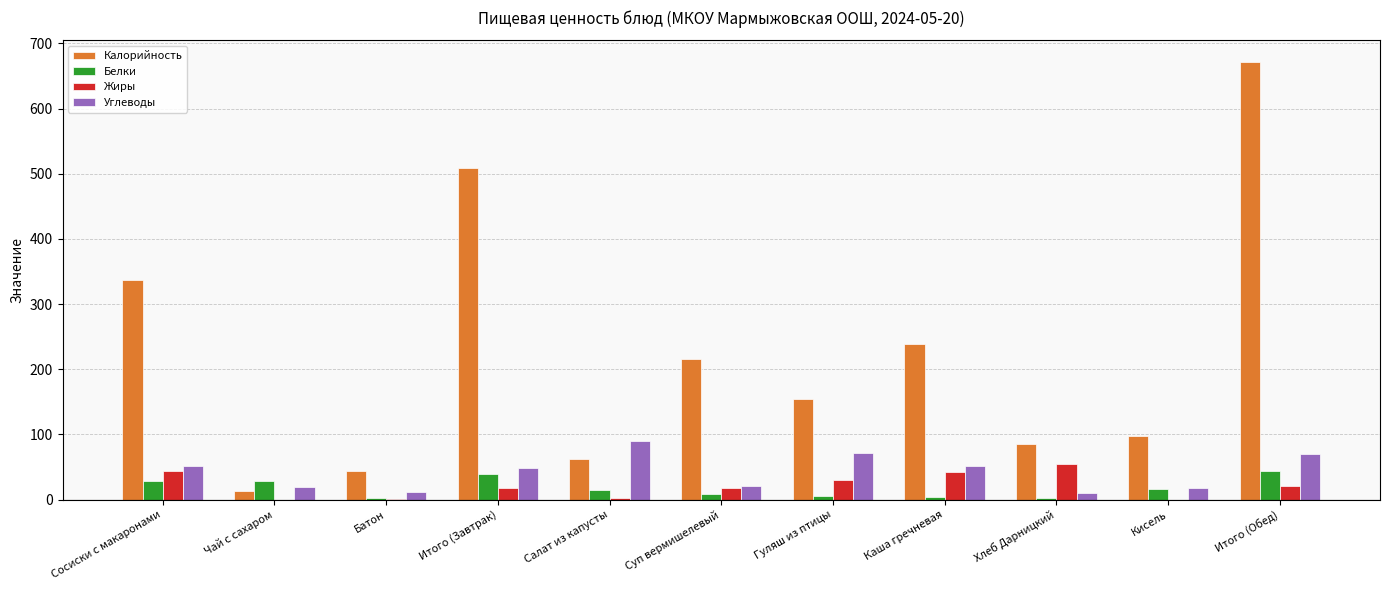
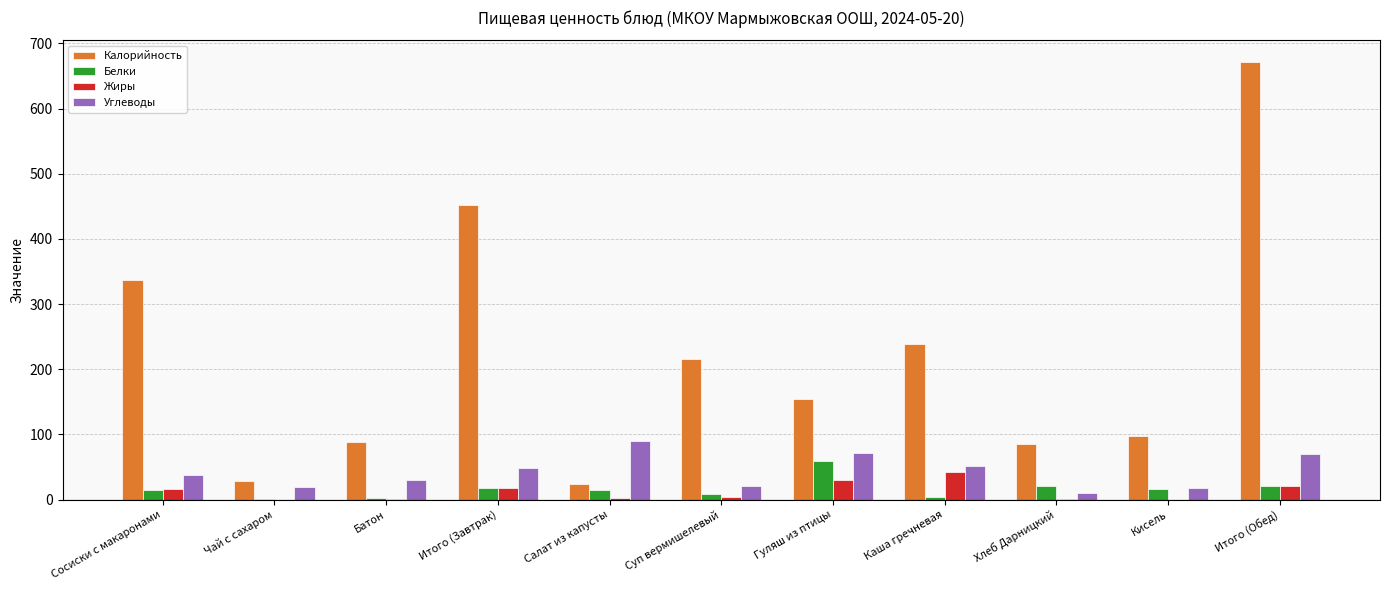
Белки, Сосиски с макаронами: 30 -> 20
Жиры, Сосиски с макаронами: 40 -> 20
Углеводы, Сосиски с макаронами: 50 -> 40
Калорийность, Чай с сахаром: 10 -> 30
Белки, Чай с сахаром: 30 -> 0
Калорийность, Батон: 40 -> 90
Углеводы, Батон: 10 -> 30
Калорийность, Итого (Завтрак): 510 -> 450
Белки, Итого (Завтрак): 40 -> 20
Калорийность, Салат из капусты: 60 -> 20
Жиры, Суп вермишелевый: 20 -> 0
Белки, Гуляш из птицы: 10 -> 60
Белки, Хлеб Дарницкий: 0 -> 20
Жиры, Хлеб Дарницкий: 50 -> 0
Белки, Итого (Обед): 40 -> 20
